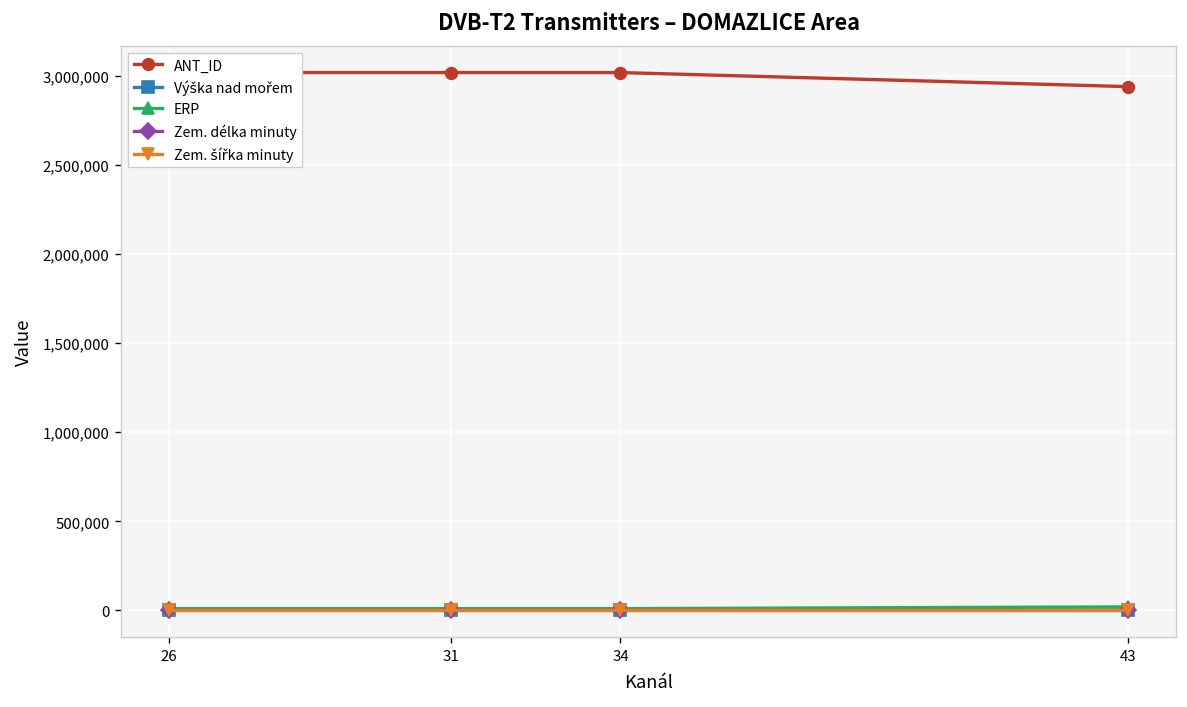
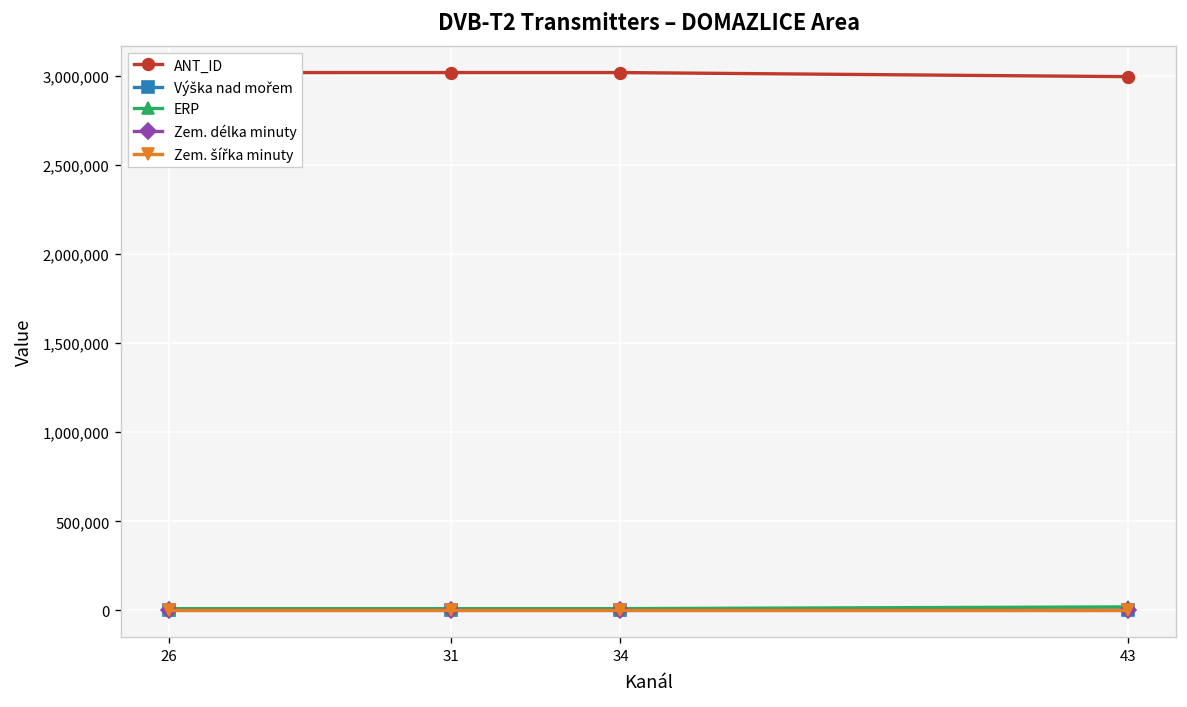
ANT_ID, 43: 2,940,000 -> 2,990,000
